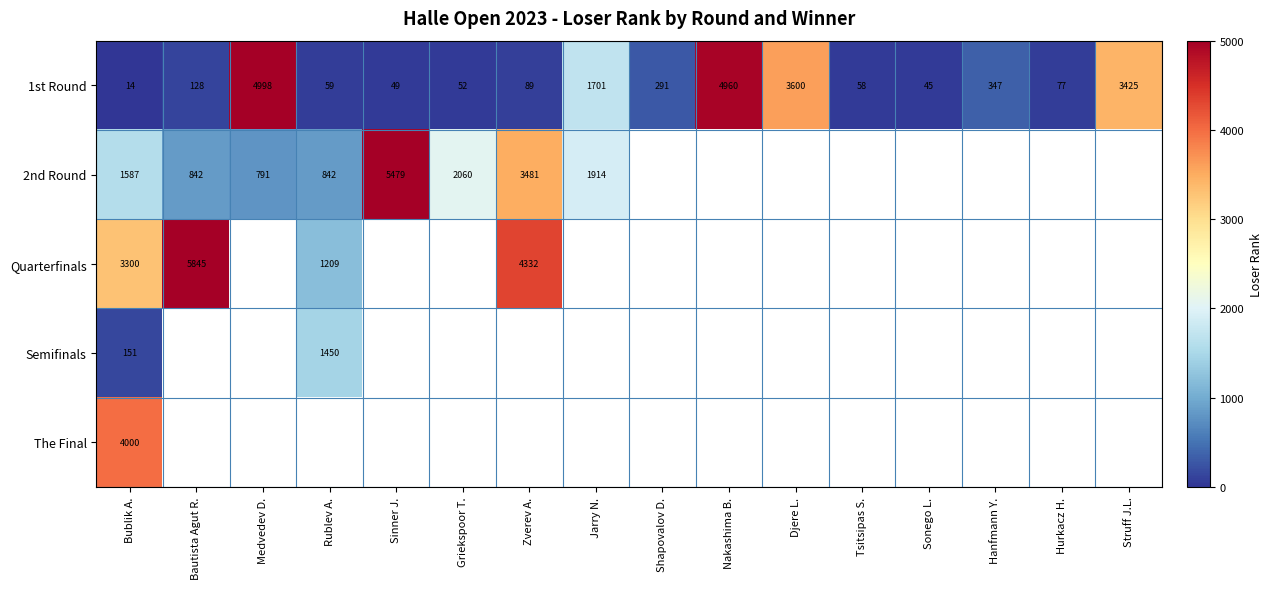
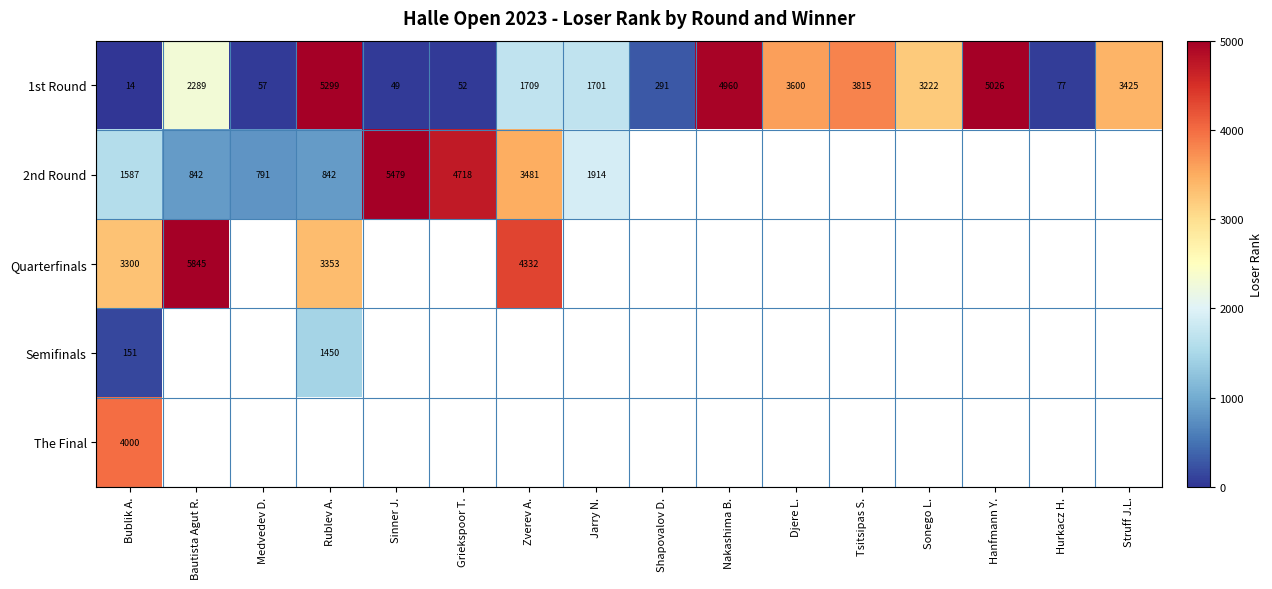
1st Round, Bautista Agut R.: 128 -> 2289
1st Round, Medvedev D.: 4998 -> 57
1st Round, Rublev A.: 59 -> 5299
1st Round, Zverev A.: 89 -> 1709
1st Round, Tsitsipas S.: 58 -> 3815
1st Round, Sonego L.: 45 -> 3222
1st Round, Hanfmann Y.: 347 -> 5026
2nd Round, Griekspoor T.: 2060 -> 4718
Quarterfinals, Rublev A.: 1209 -> 3353
